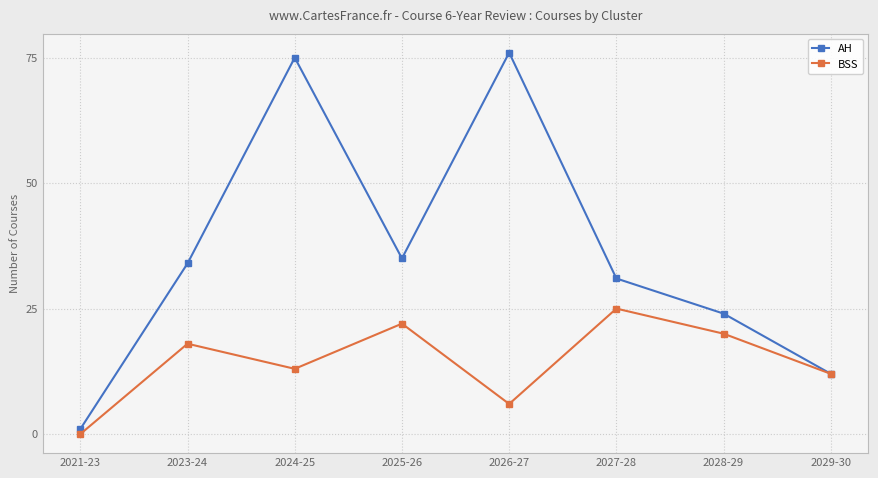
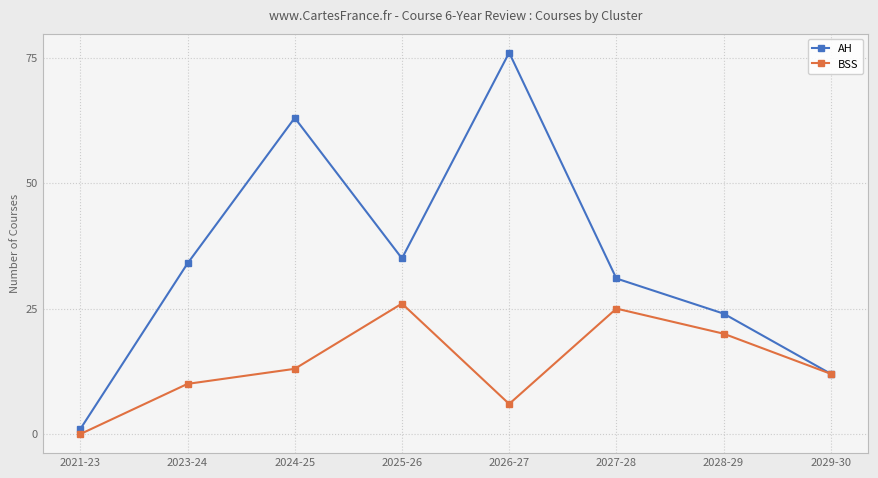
BSS, 2023-24: 18 -> 10
AH, 2024-25: 75 -> 63
BSS, 2025-26: 22 -> 26
